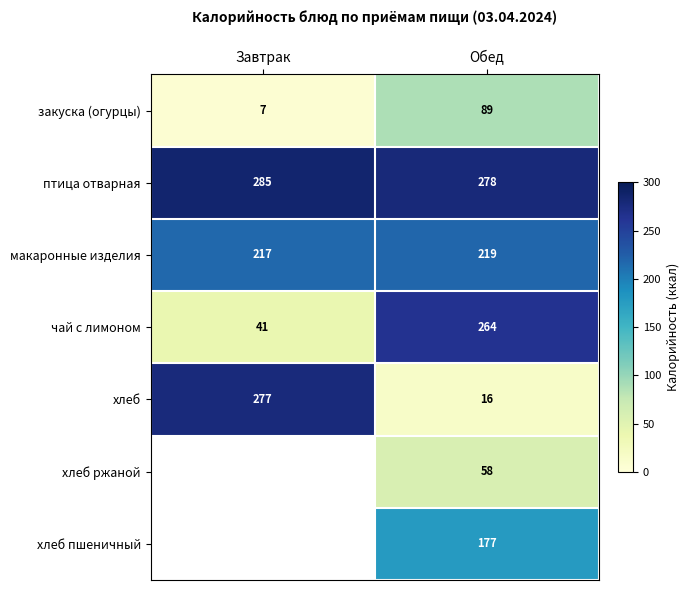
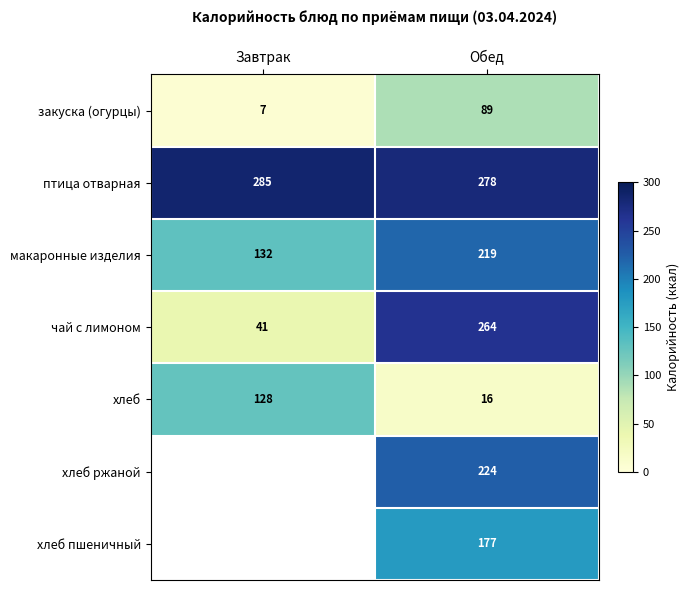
макаронные изделия, Завтрак: 217 -> 132
хлеб, Завтрак: 277 -> 128
хлеб ржаной, Обед: 58 -> 224
